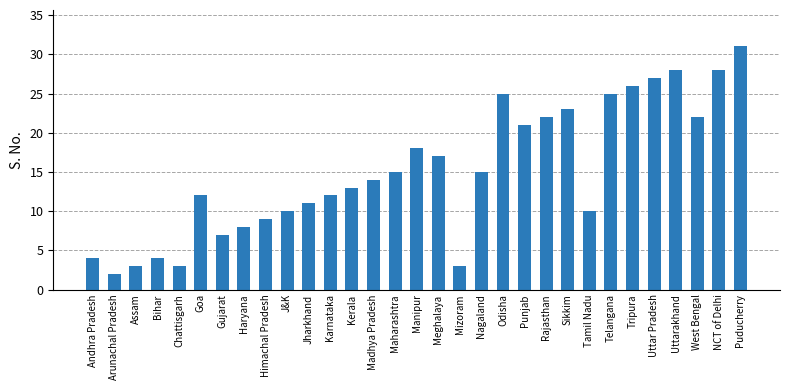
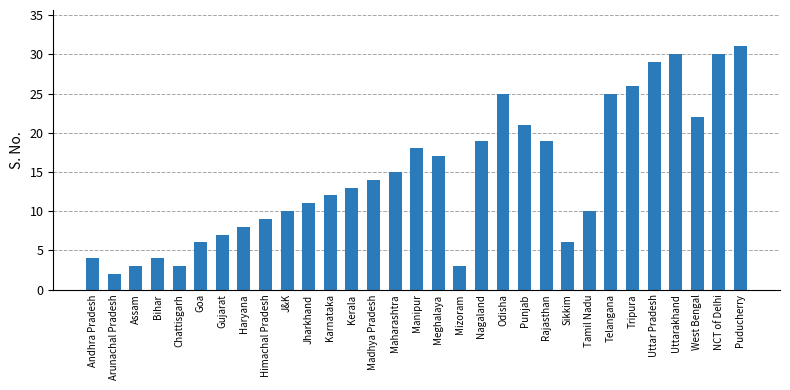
Goa: 12 -> 6
Nagaland: 15 -> 19
Rajasthan: 22 -> 19
Sikkim: 23 -> 6
Uttar Pradesh: 27 -> 29
Uttarakhand: 28 -> 30
NCT of Delhi: 28 -> 30
